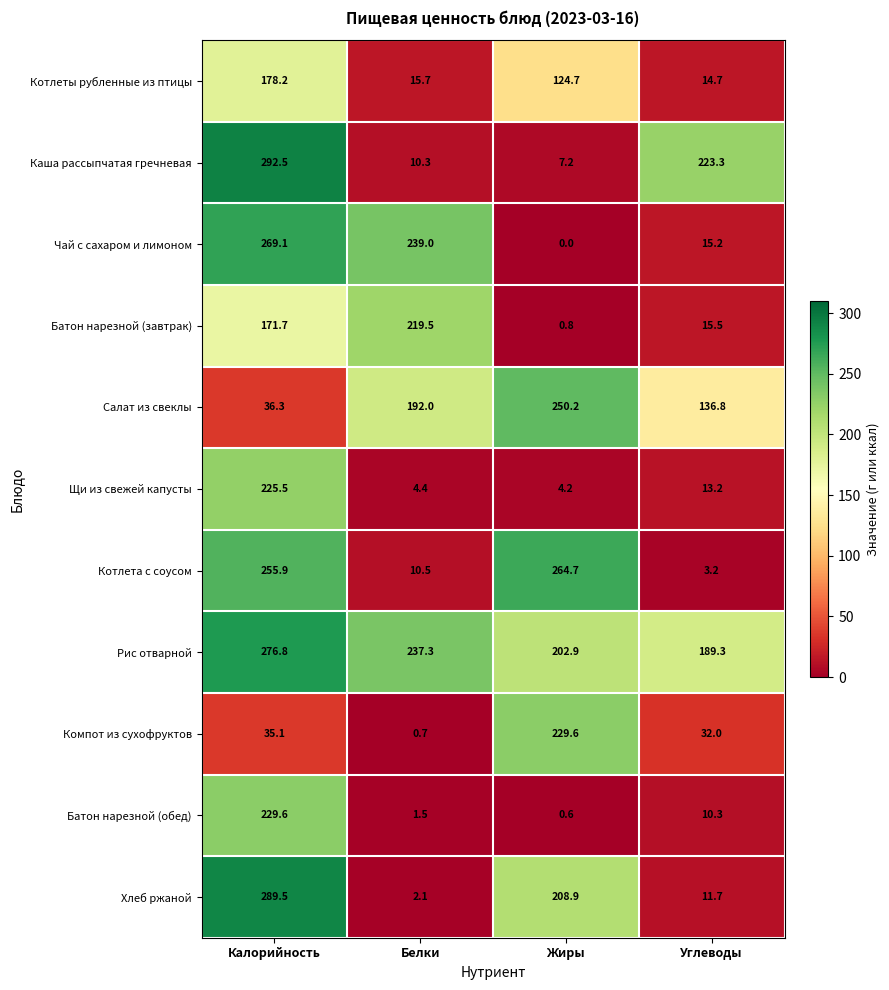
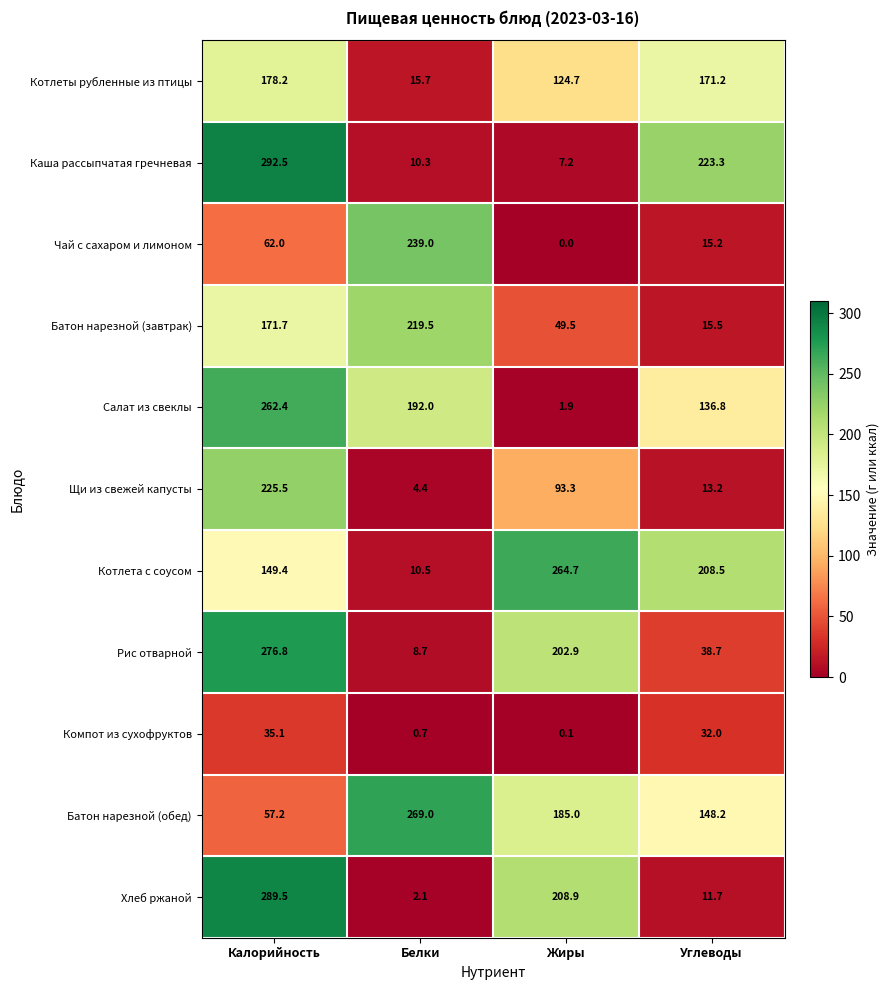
Котлеты рубленные из птицы, Углеводы: 14.7 -> 171.2
Чай с сахаром и лимоном, Калорийность: 269.1 -> 62.0
Батон нарезной (завтрак), Жиры: 0.8 -> 49.5
Салат из свеклы, Калорийность: 36.3 -> 262.4
Салат из свеклы, Жиры: 250.2 -> 1.9
Щи из свежей капусты, Жиры: 4.2 -> 93.3
Котлета с соусом, Калорийность: 255.9 -> 149.4
Котлета с соусом, Углеводы: 3.2 -> 208.5
Рис отварной, Белки: 237.3 -> 8.7
Рис отварной, Углеводы: 189.3 -> 38.7
Компот из сухофруктов, Жиры: 229.6 -> 0.1
Батон нарезной (обед), Калорийность: 229.6 -> 57.2
Батон нарезной (обед), Белки: 1.5 -> 269.0
Батон нарезной (обед), Жиры: 0.6 -> 185.0
Батон нарезной (обед), Углеводы: 10.3 -> 148.2
